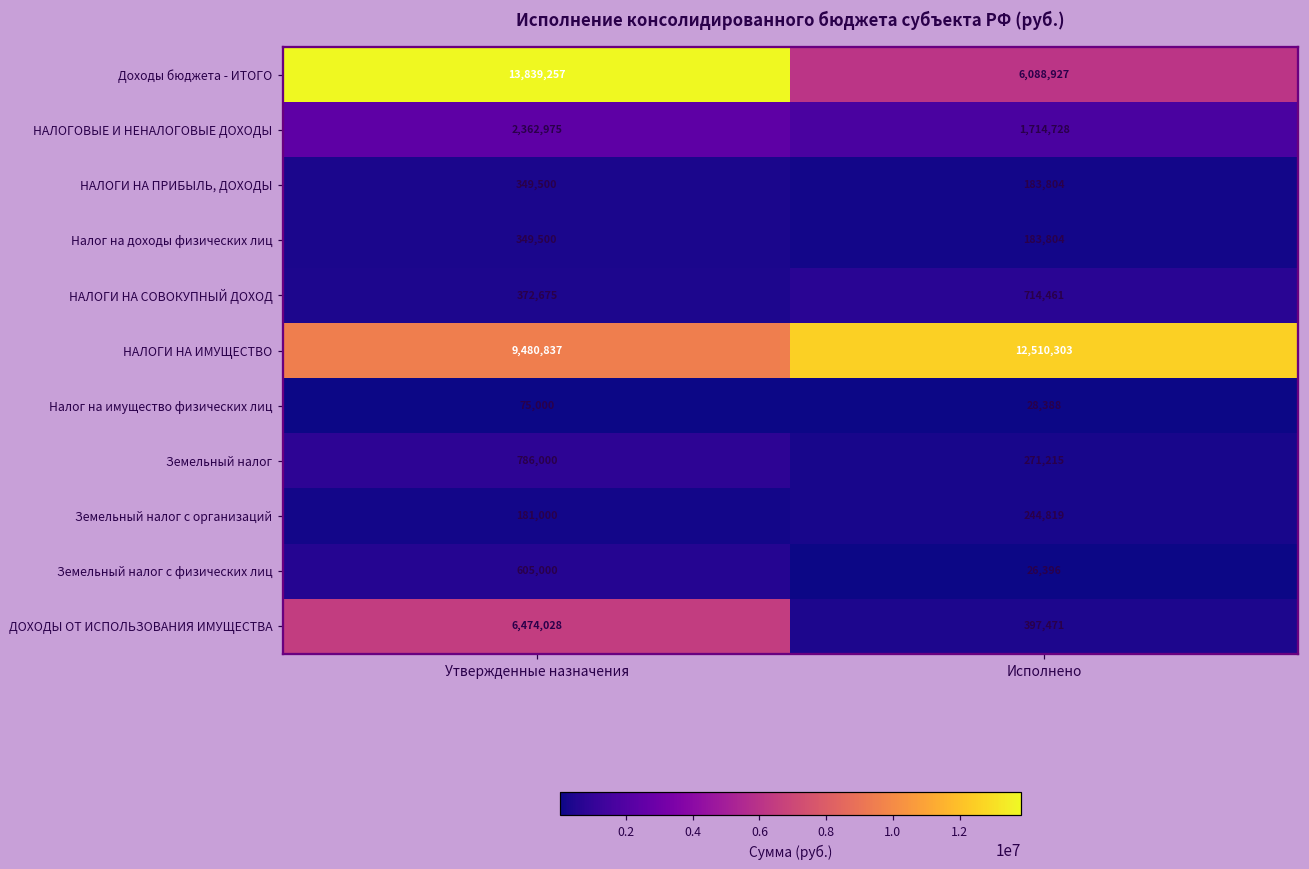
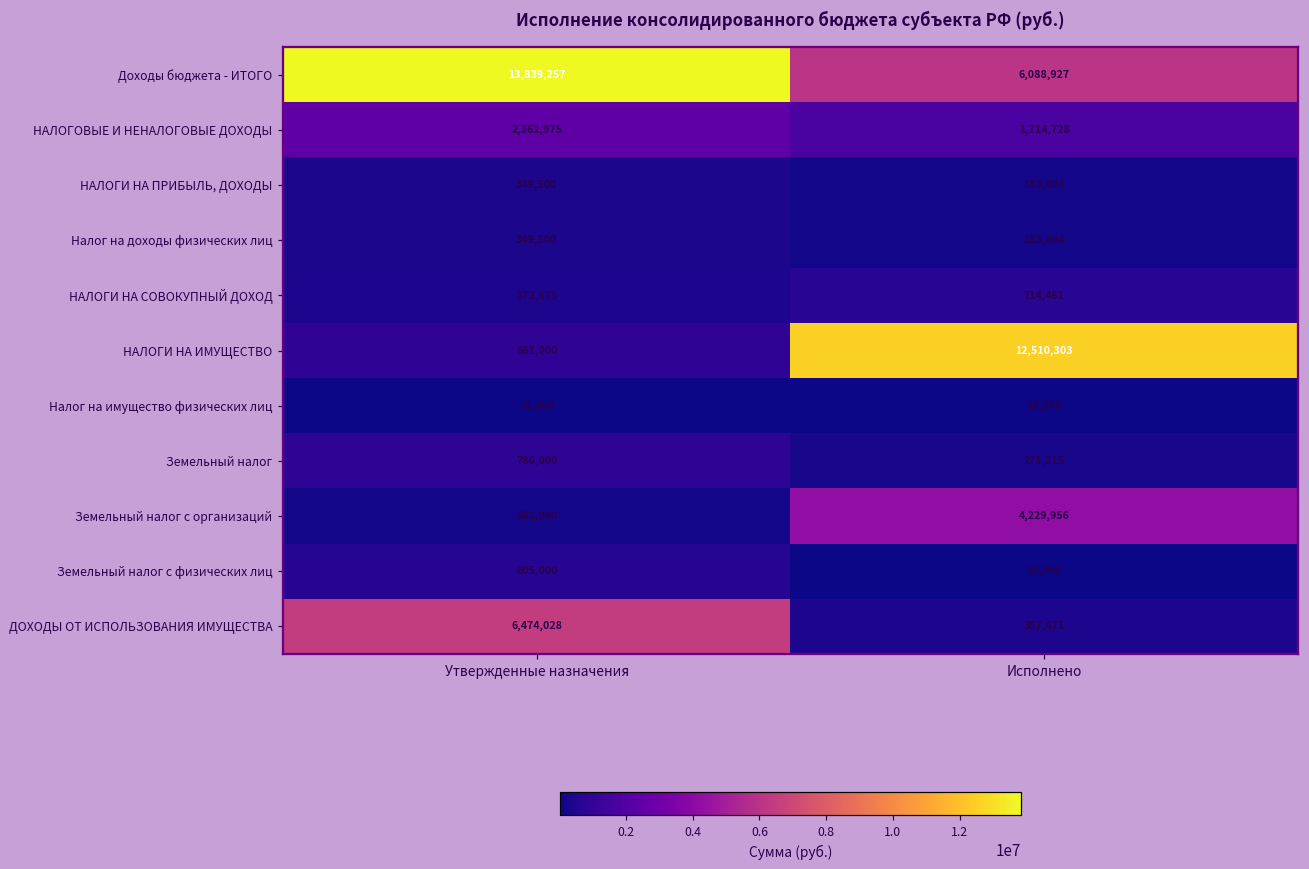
НАЛОГИ НА ИМУЩЕСТВО, Утвержденные назначения: 9,480,837 -> 861,000
Земельный налог с организаций, Исполнено: 244,819 -> 4,229,956
